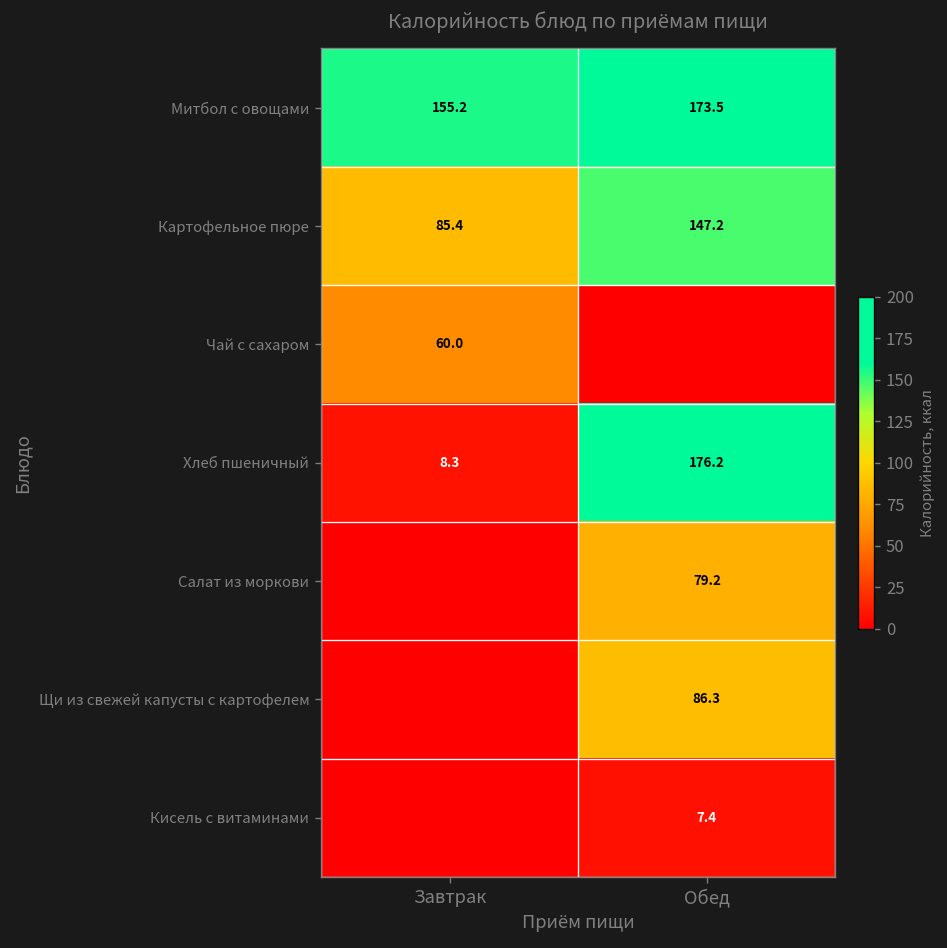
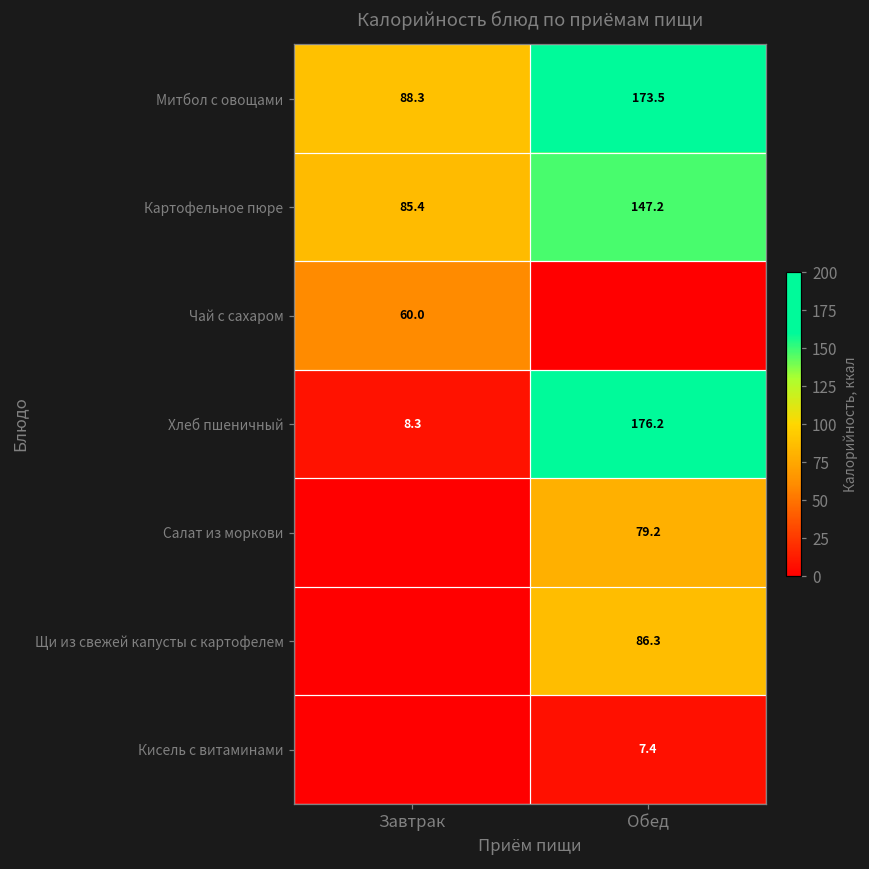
Митбол с овощами, Завтрак: 155.2 -> 88.3
